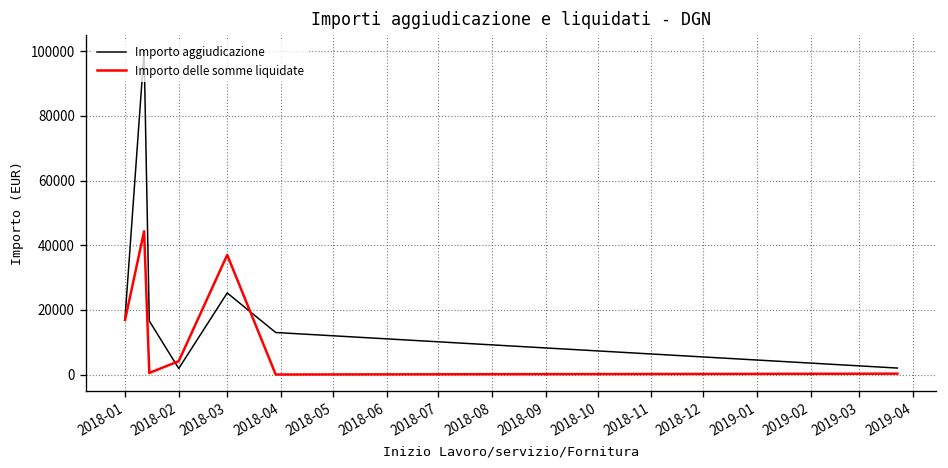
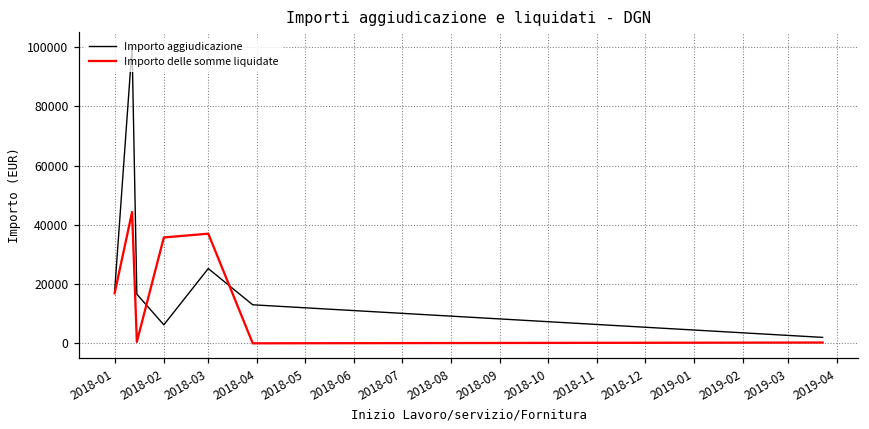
Importo aggiudicazione, 2018-02: 2000 -> 6000
Importo delle somme liquidate, 2018-02: 4000 -> 36000
